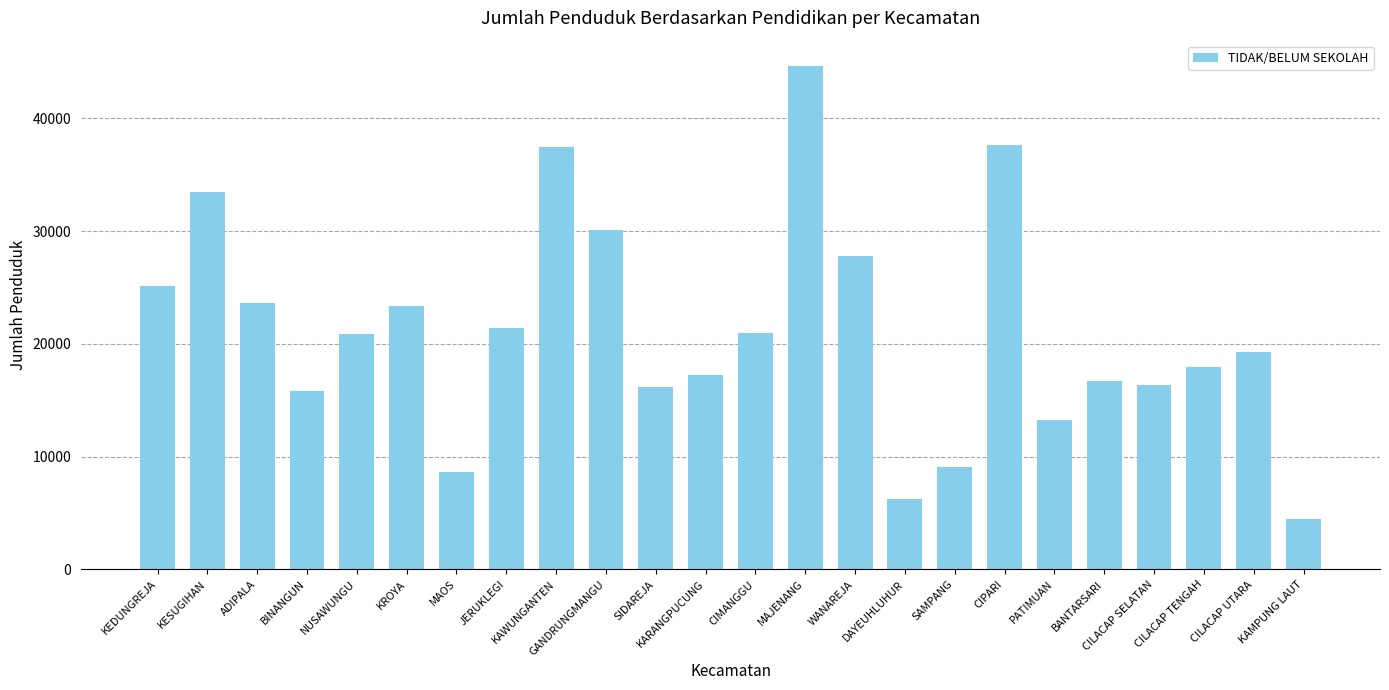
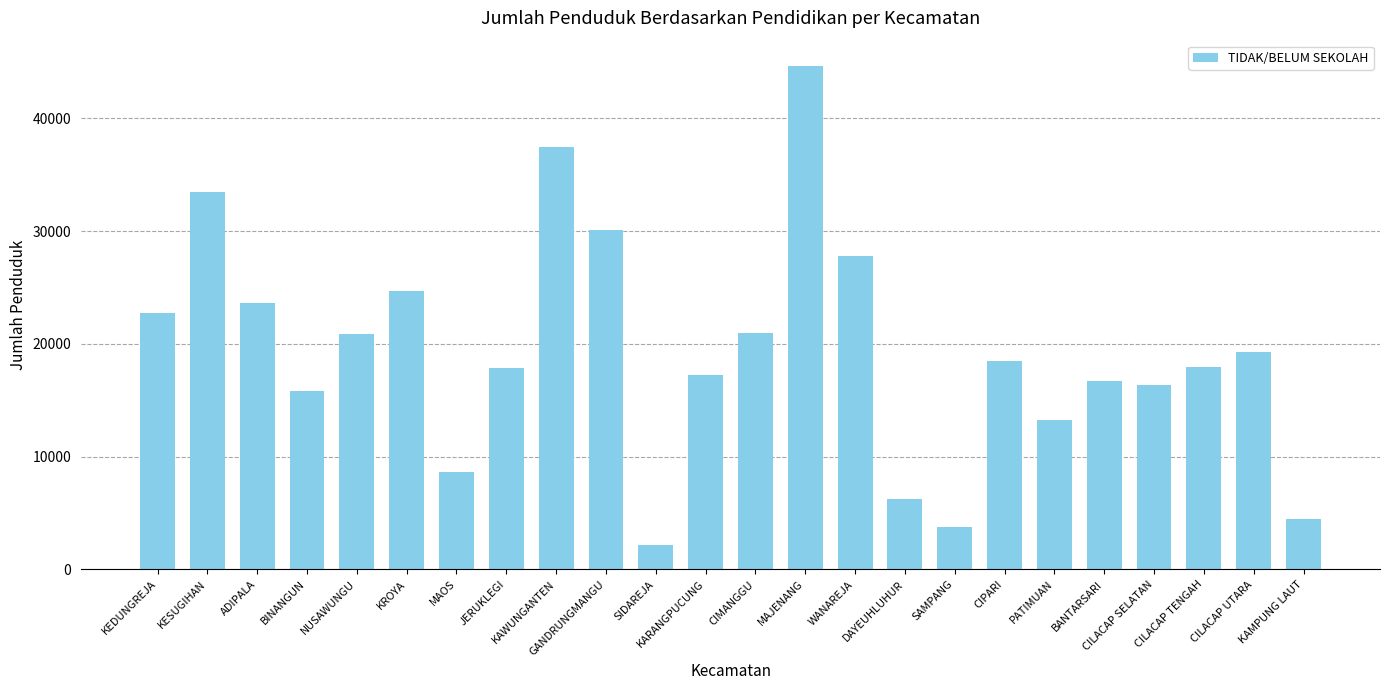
KEDUNGREJA: 25100 -> 22700
KROYA: 23400 -> 24700
JERUKLEGI: 21400 -> 17900
SIDAREJA: 16200 -> 2200
SAMPANG: 9100 -> 3800
CIPARI: 37700 -> 18500
